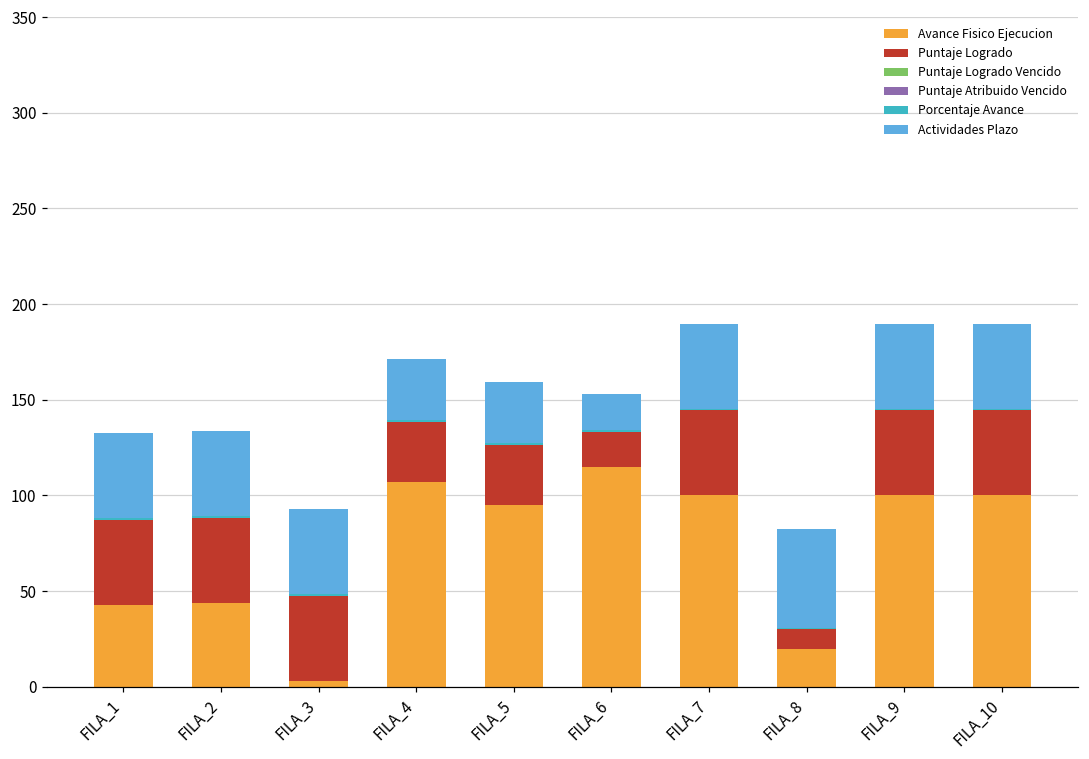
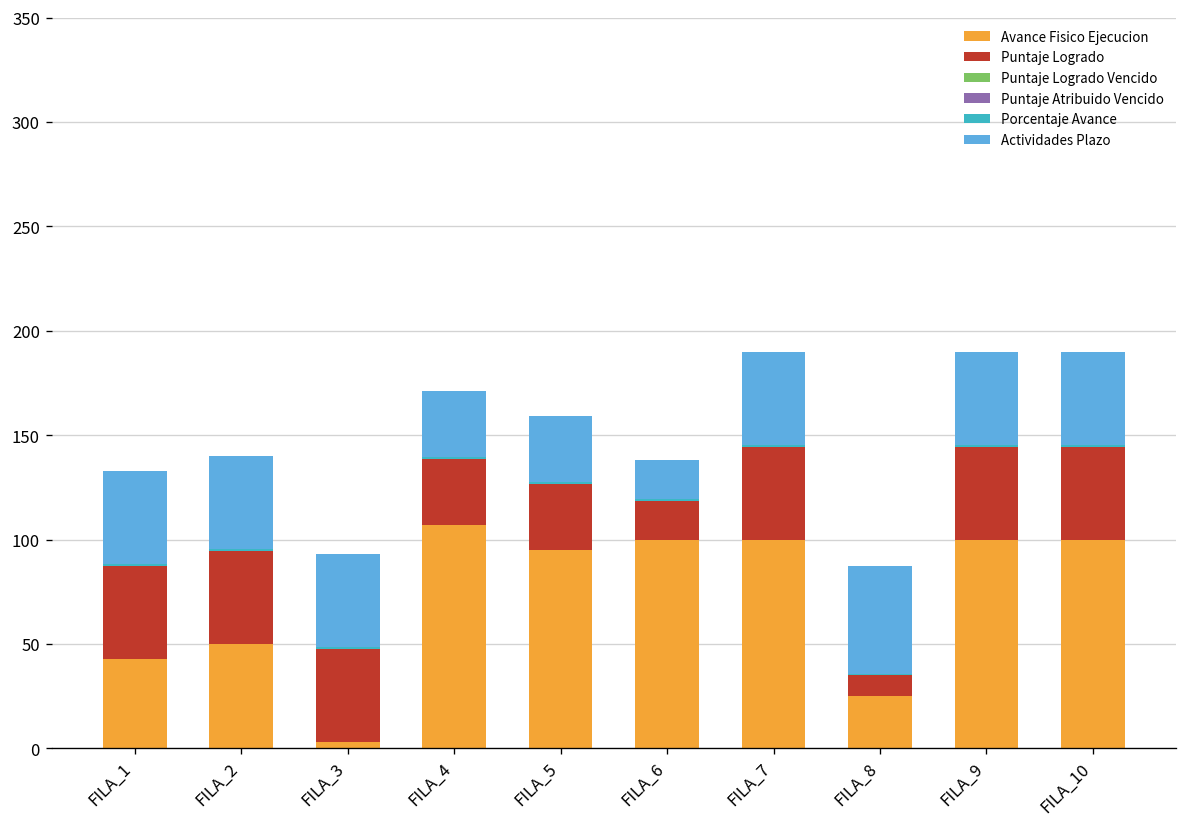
Avance Fisico Ejecucion, FILA_2: 44 -> 50
Avance Fisico Ejecucion, FILA_6: 115 -> 100
Avance Fisico Ejecucion, FILA_8: 20 -> 25
